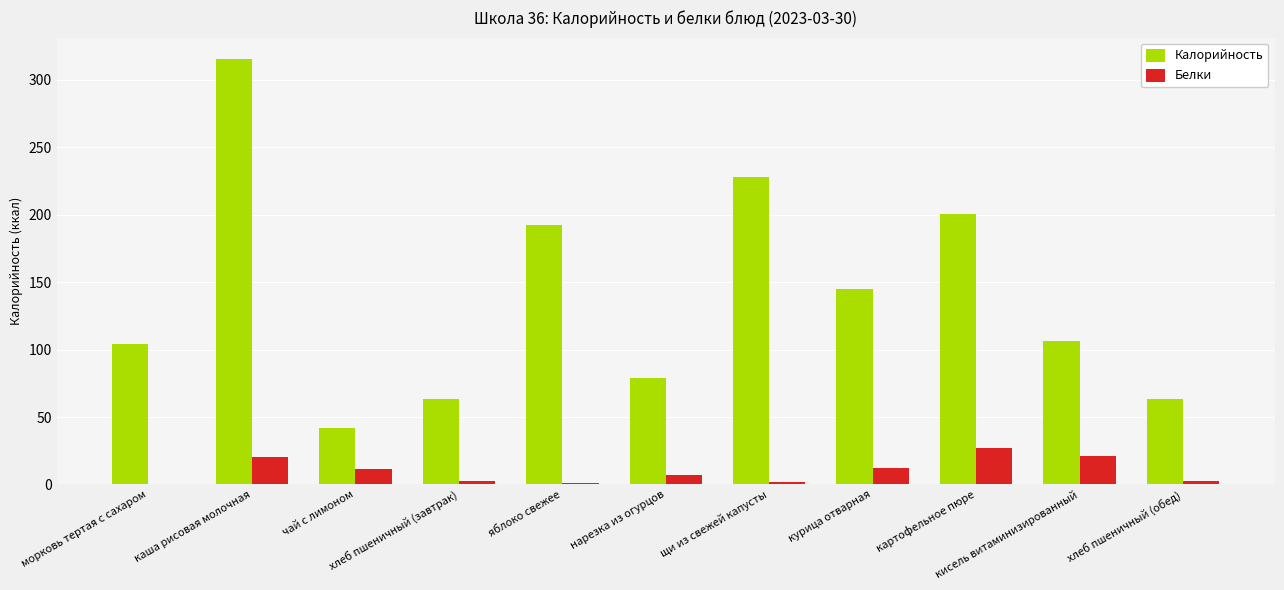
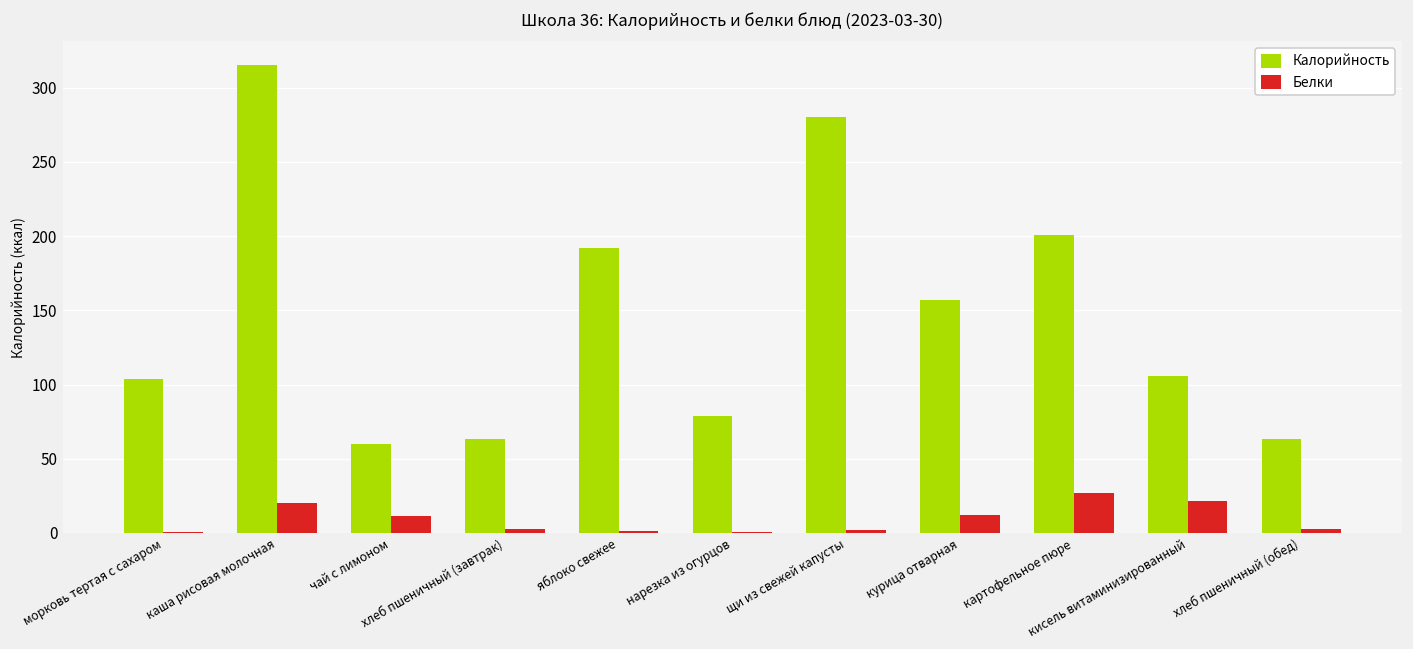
Калорийность, чай с лимоном: 42 -> 60
Белки, нарезка из огурцов: 7 -> 1
Калорийность, щи из свежей капусты: 228 -> 280
Калорийность, курица отварная: 145 -> 157
